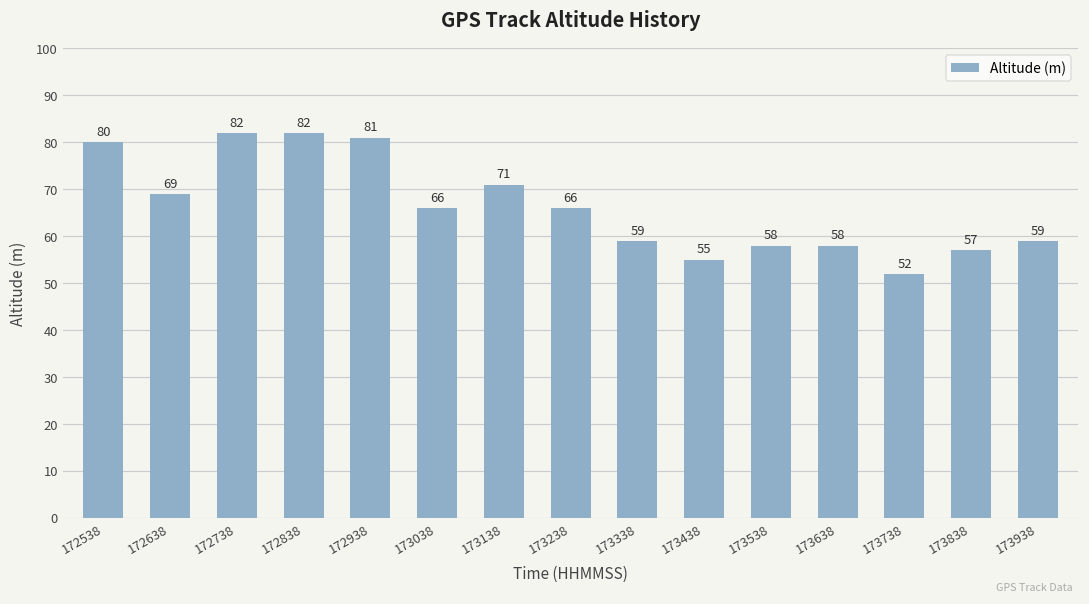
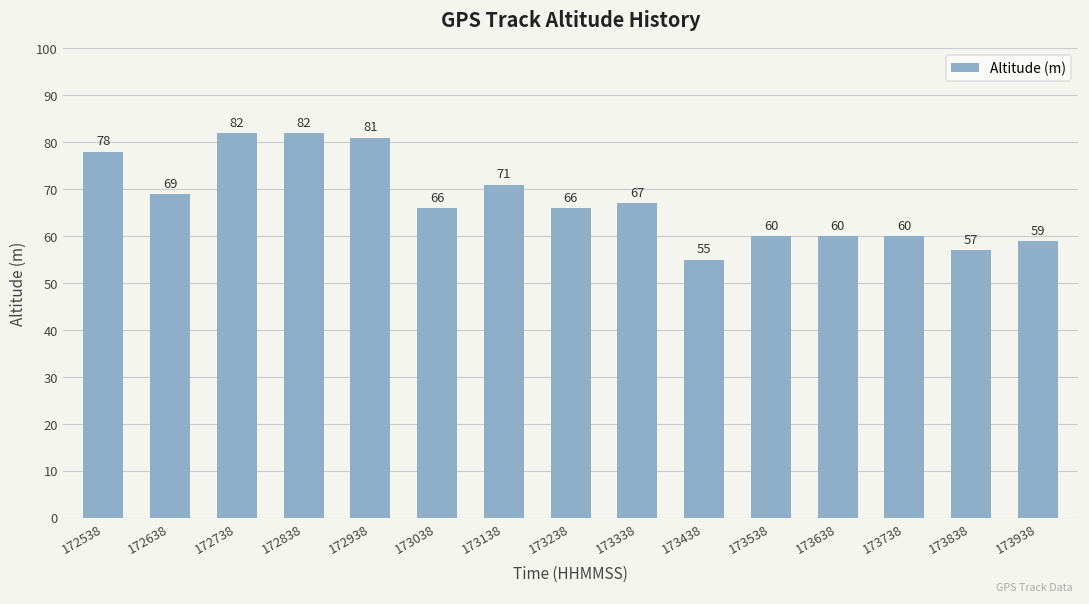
172538: 80 -> 78
173338: 59 -> 67
173538: 58 -> 60
173638: 58 -> 60
173738: 52 -> 60
